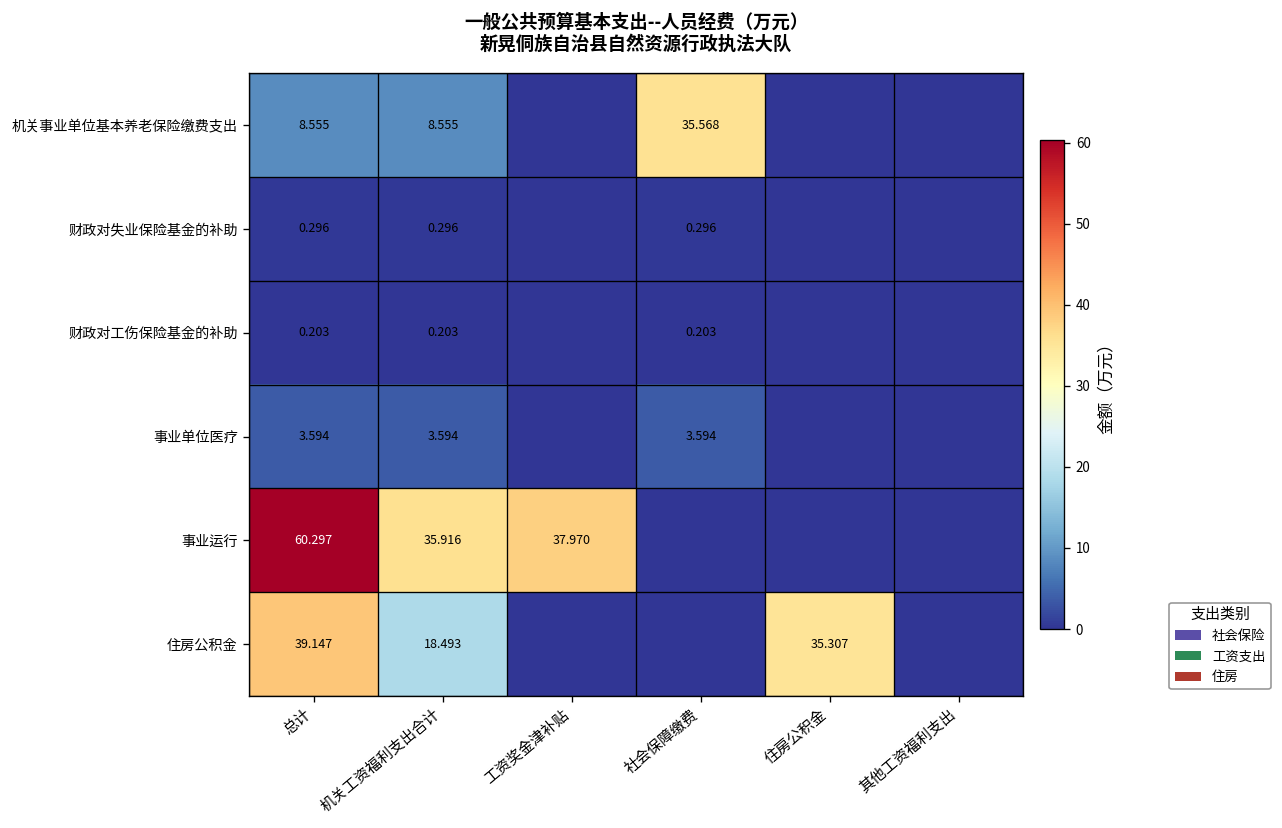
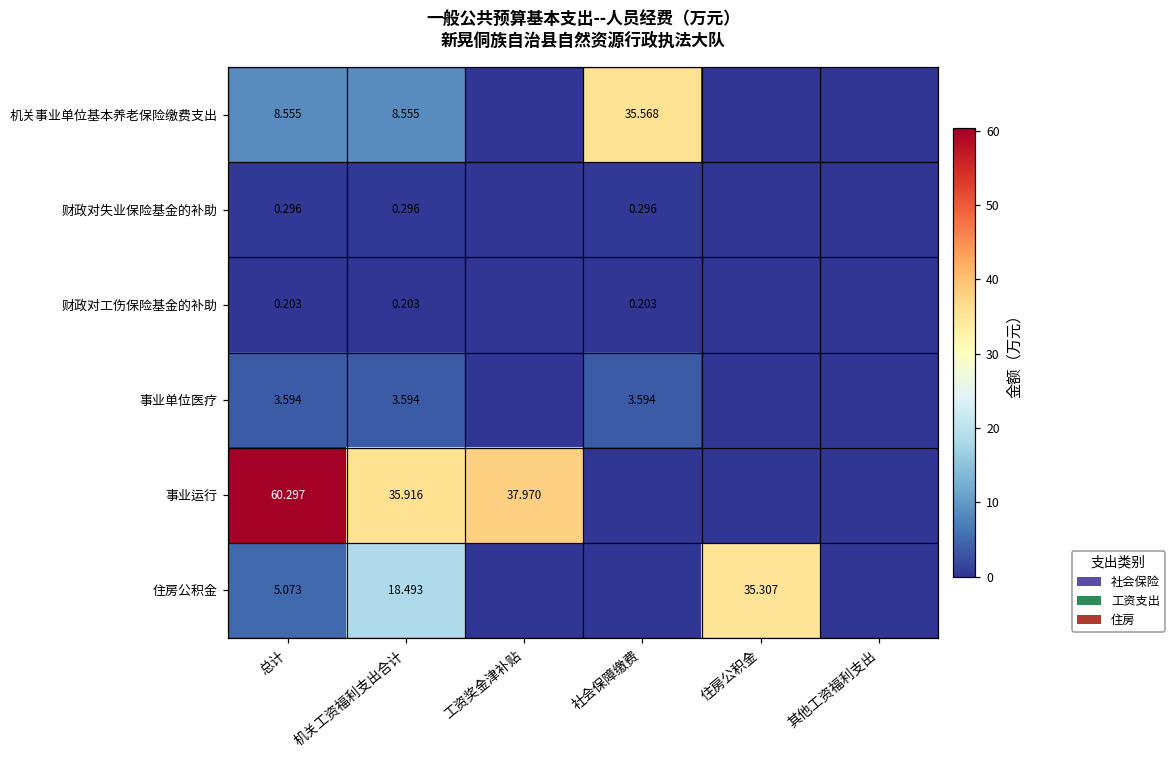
住房公积金, 总计: 39.147 -> 5.073
